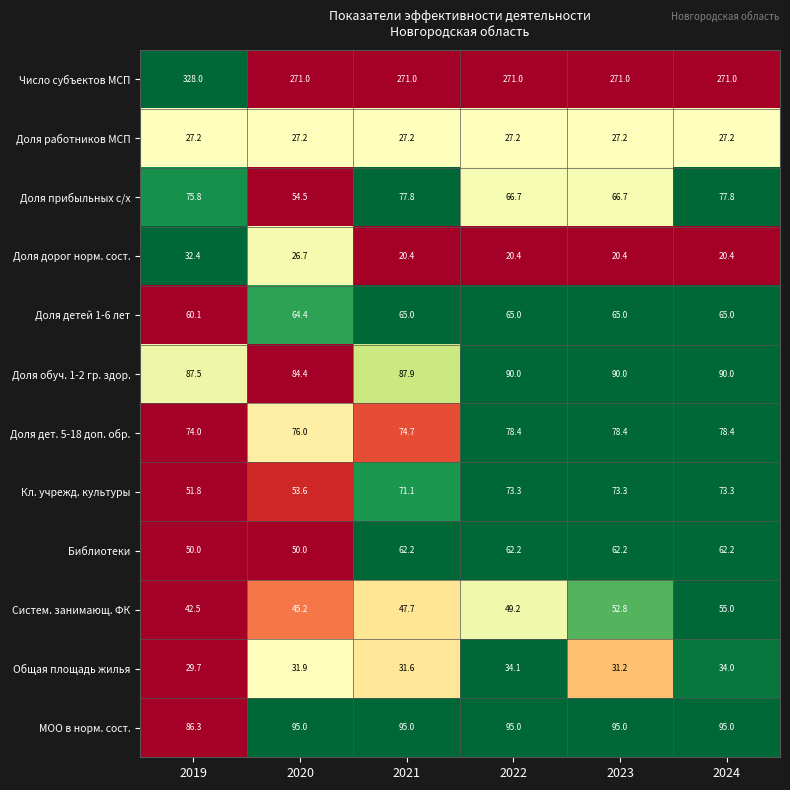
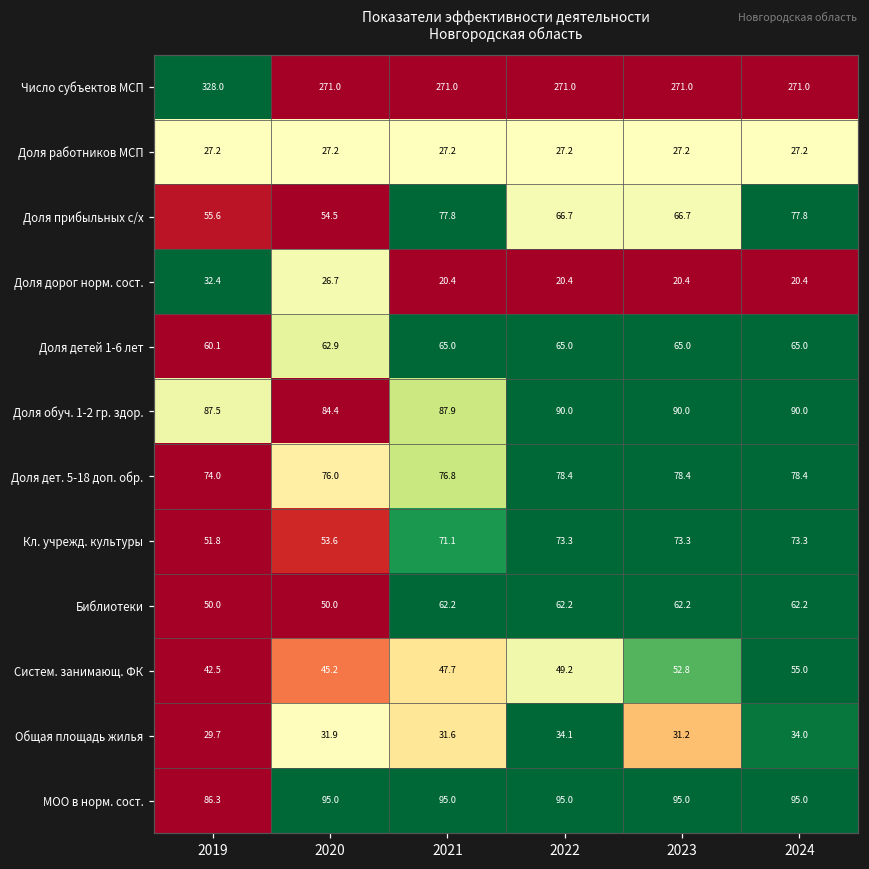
Доля прибыльных с/х, 2019: 75.8 -> 55.6
Доля детей 1-6 лет, 2020: 64.4 -> 62.9
Доля дет. 5-18 доп. обр., 2021: 74.7 -> 76.8
